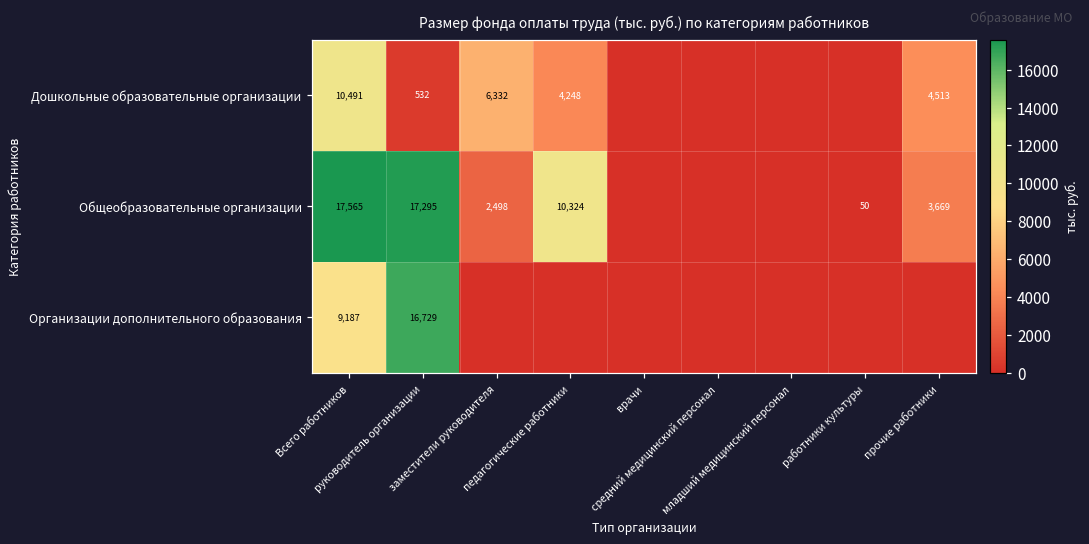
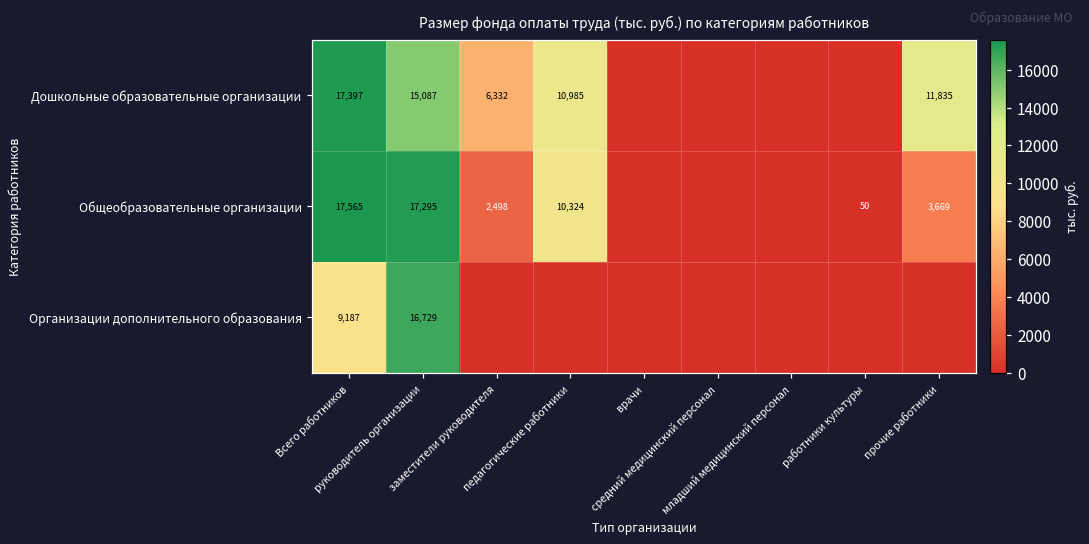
Дошкольные образовательные организации, Всего работников: 10,491 -> 17,397
Дошкольные образовательные организации, руководитель организации: 532 -> 15,087
Дошкольные образовательные организации, педагогические работники: 4,248 -> 10,985
Дошкольные образовательные организации, прочие работники: 4,513 -> 11,835
